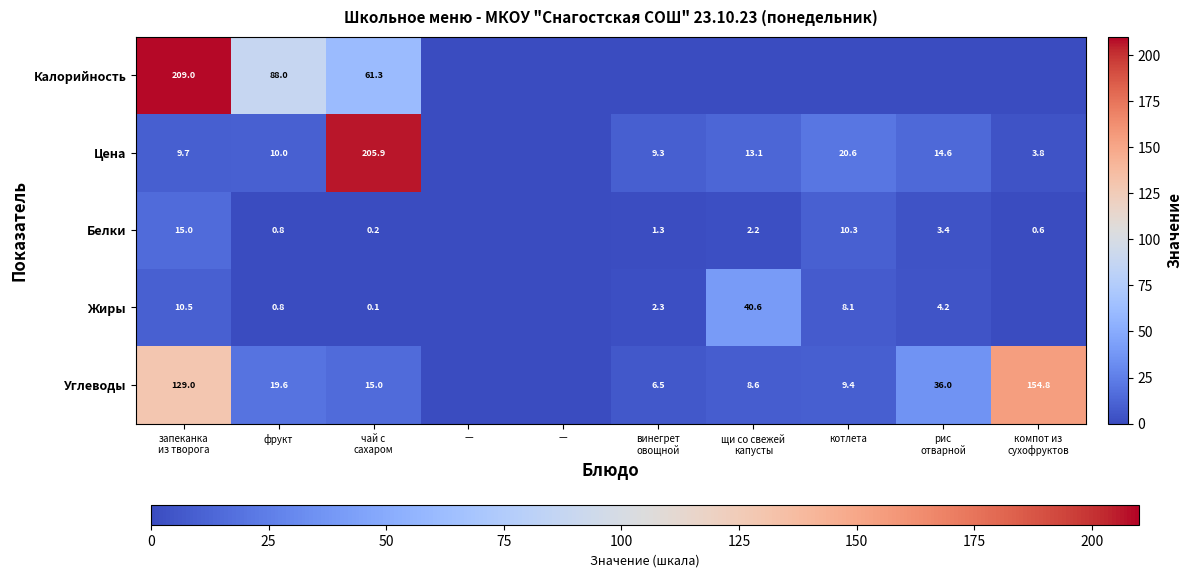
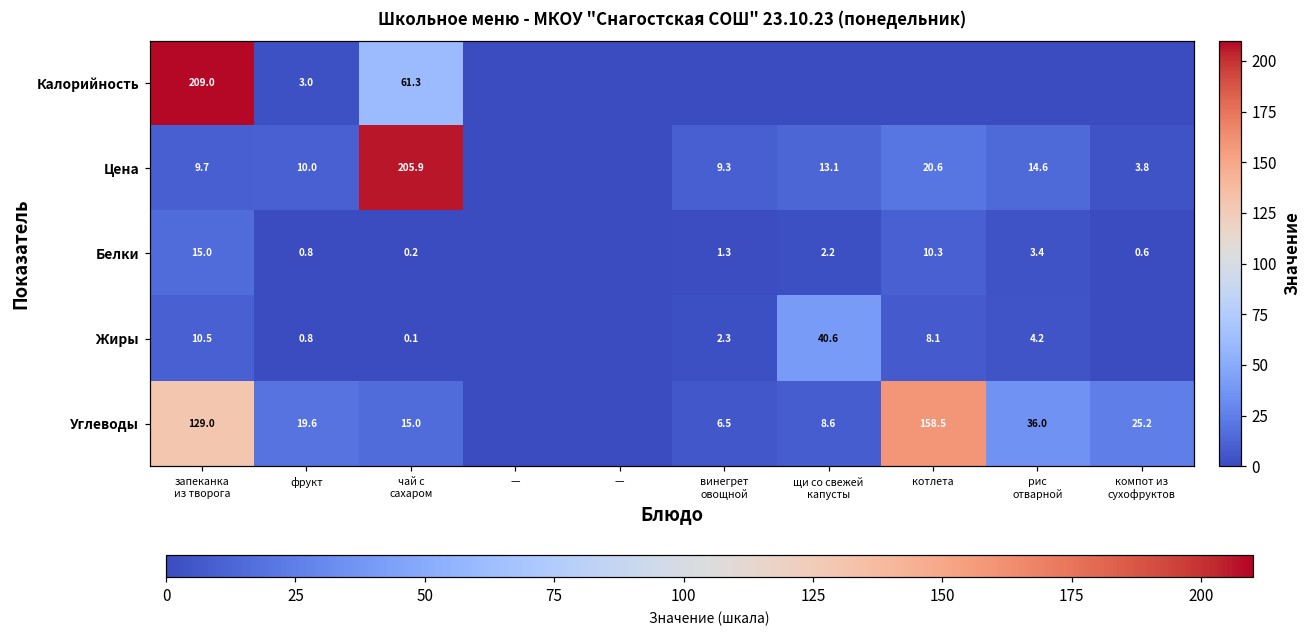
Калорийность, фрукт: 88.0 -> 3.0
Углеводы, котлета: 9.4 -> 158.5
Углеводы, компот из сухофруктов: 154.8 -> 25.2
